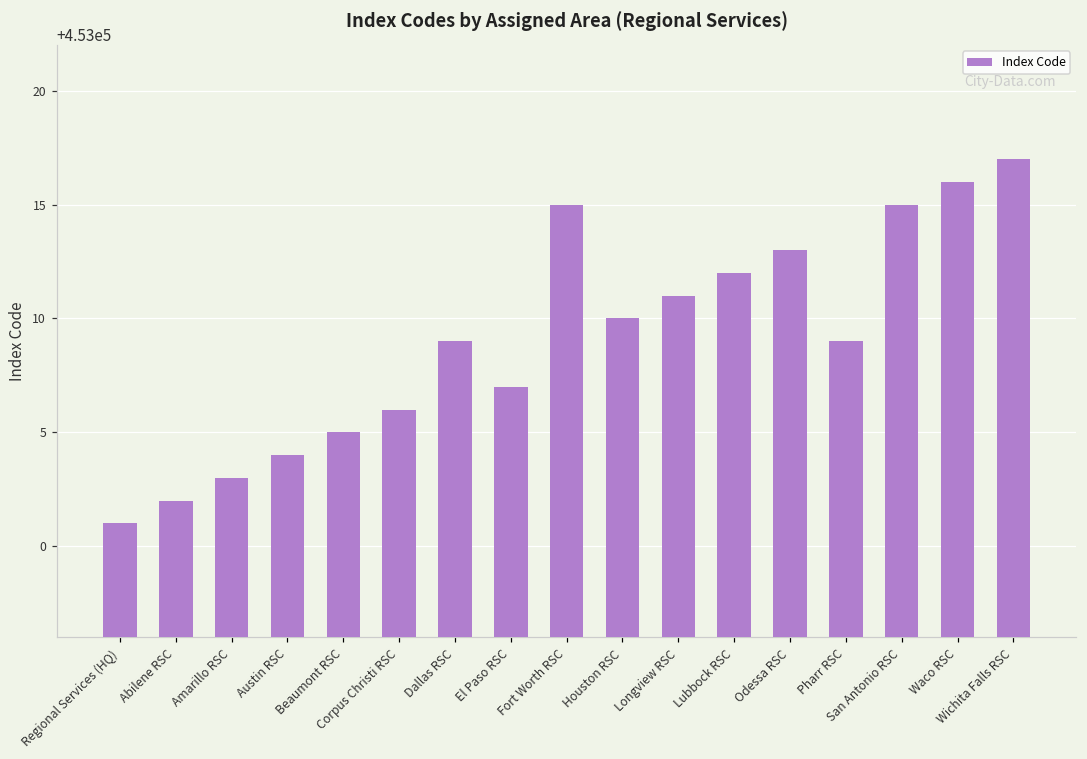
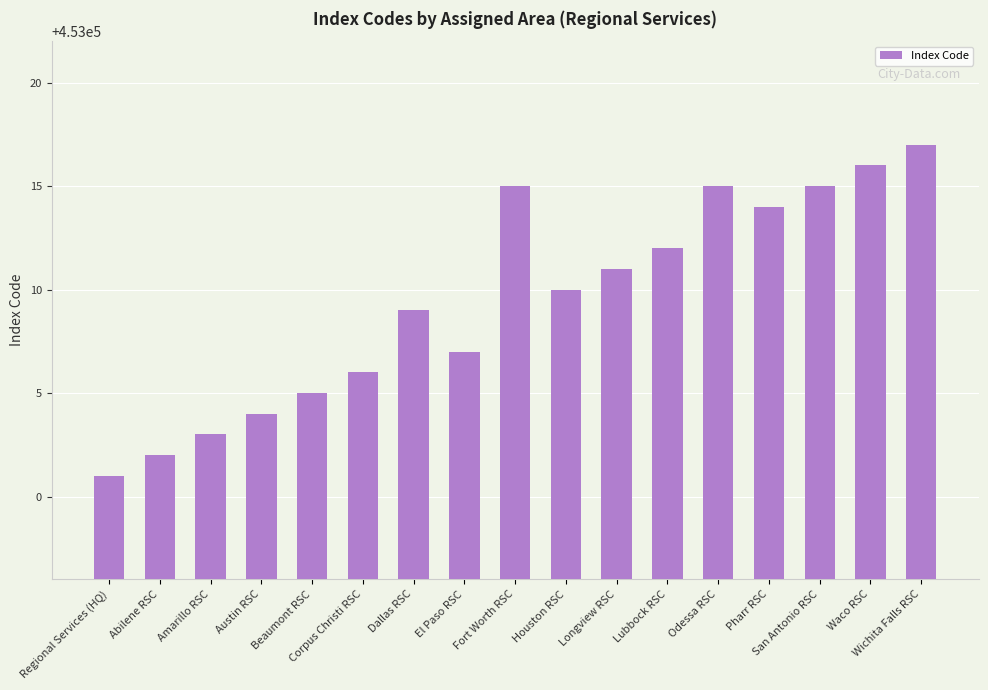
Odessa RSC: 453013 -> 453015
Pharr RSC: 453009 -> 453014
